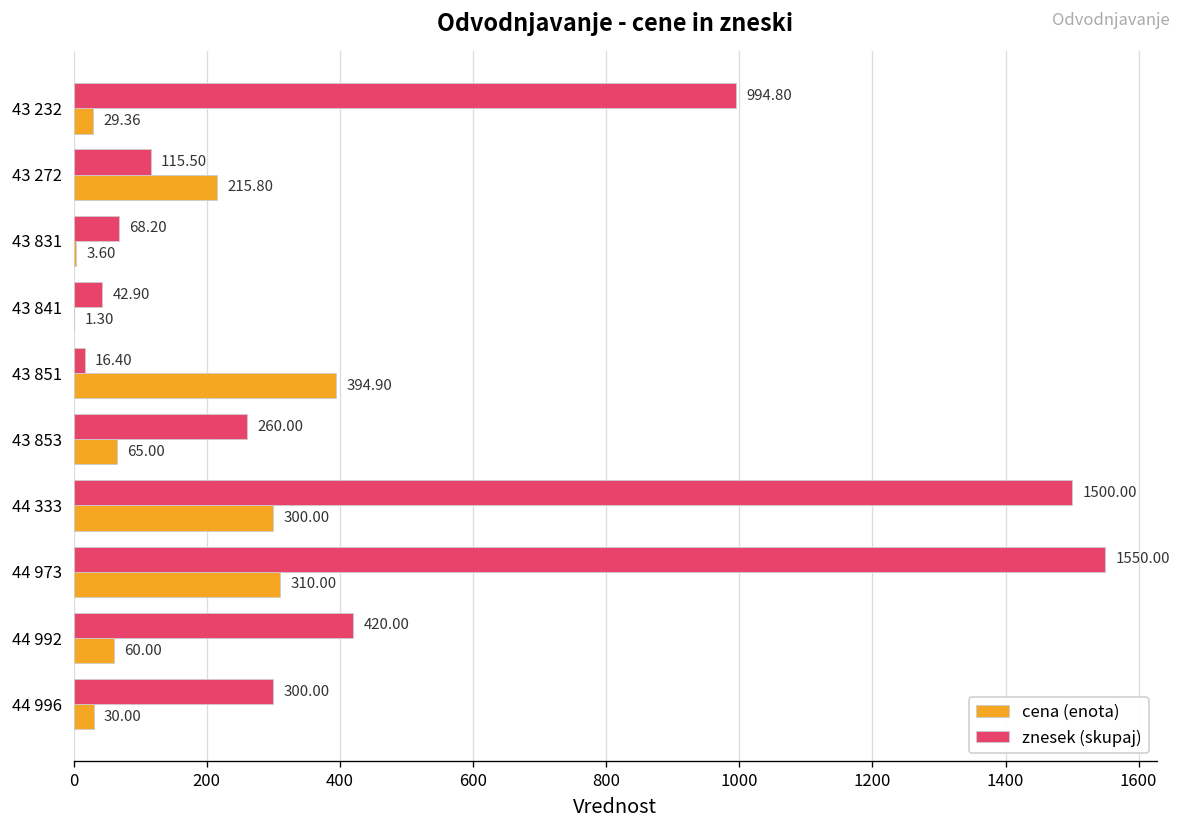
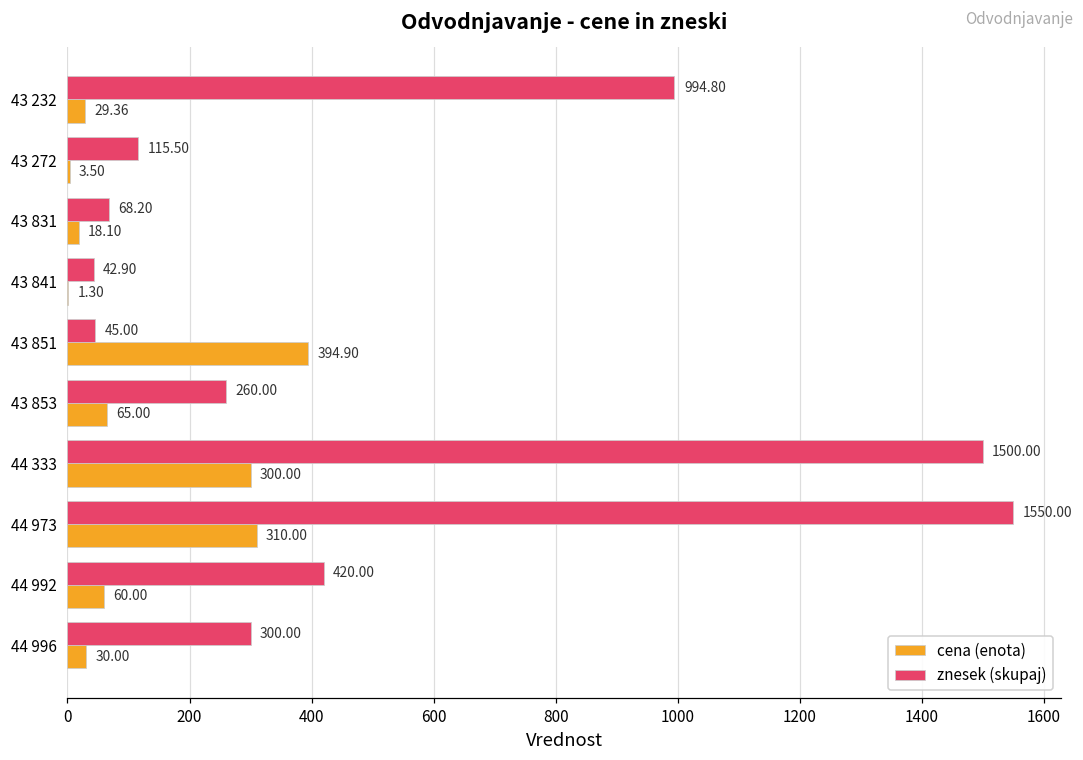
cena (enota), 43 272: 215.80 -> 3.50
cena (enota), 43 831: 3.60 -> 18.10
znesek (skupaj), 43 851: 16.40 -> 45.00
